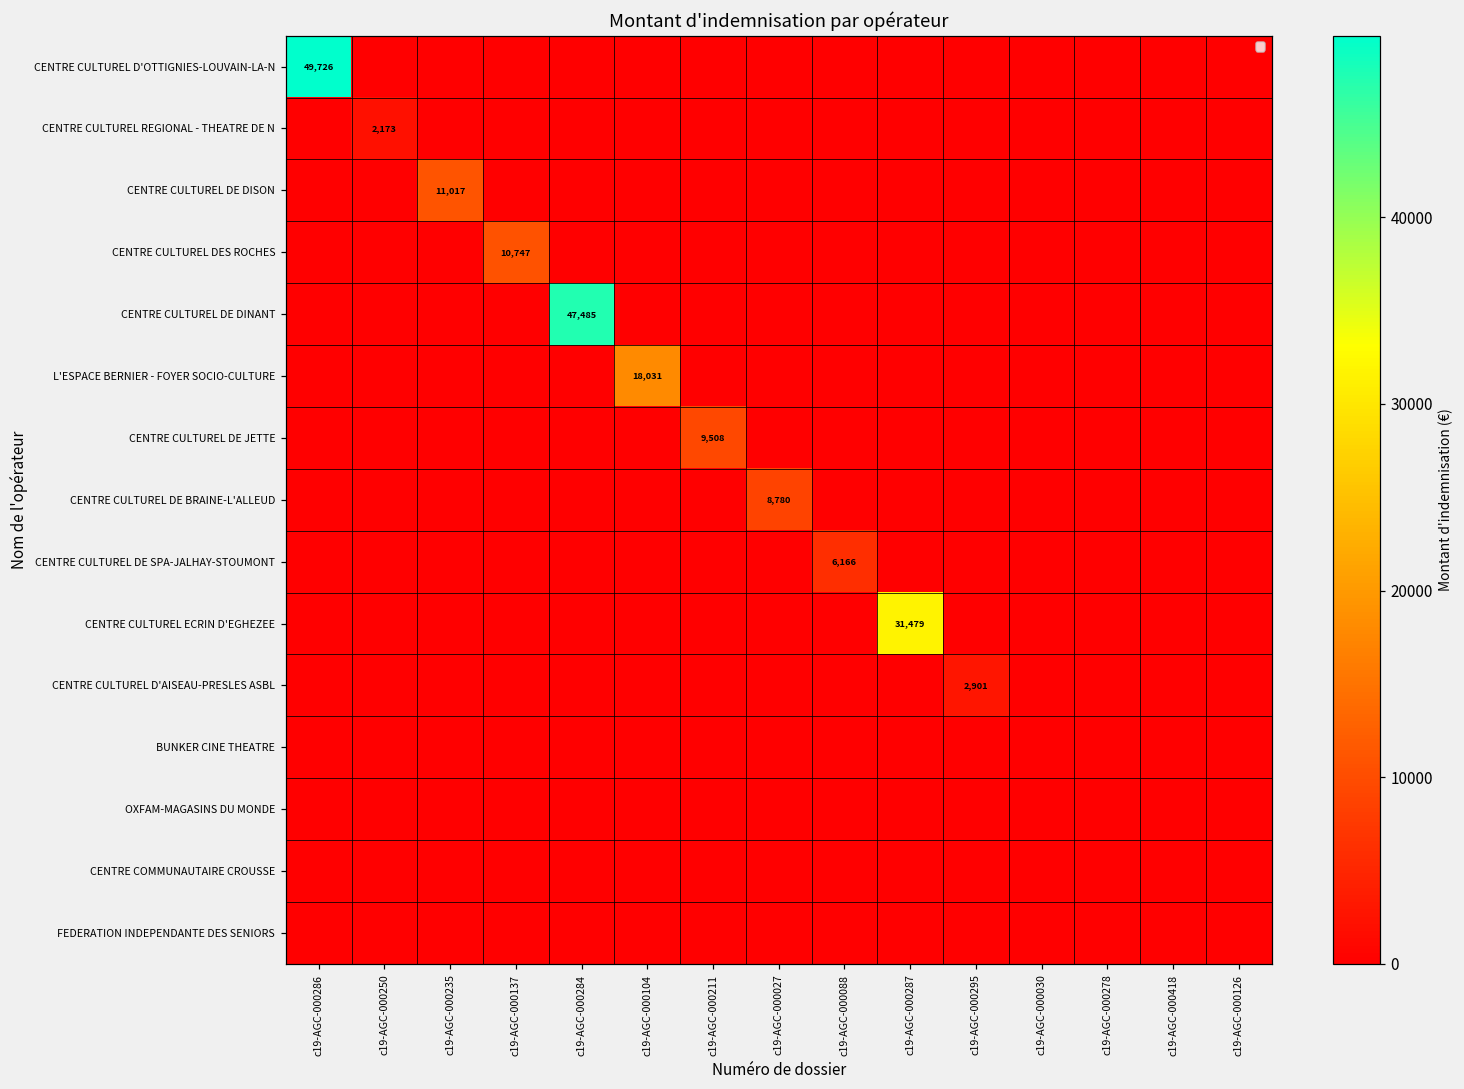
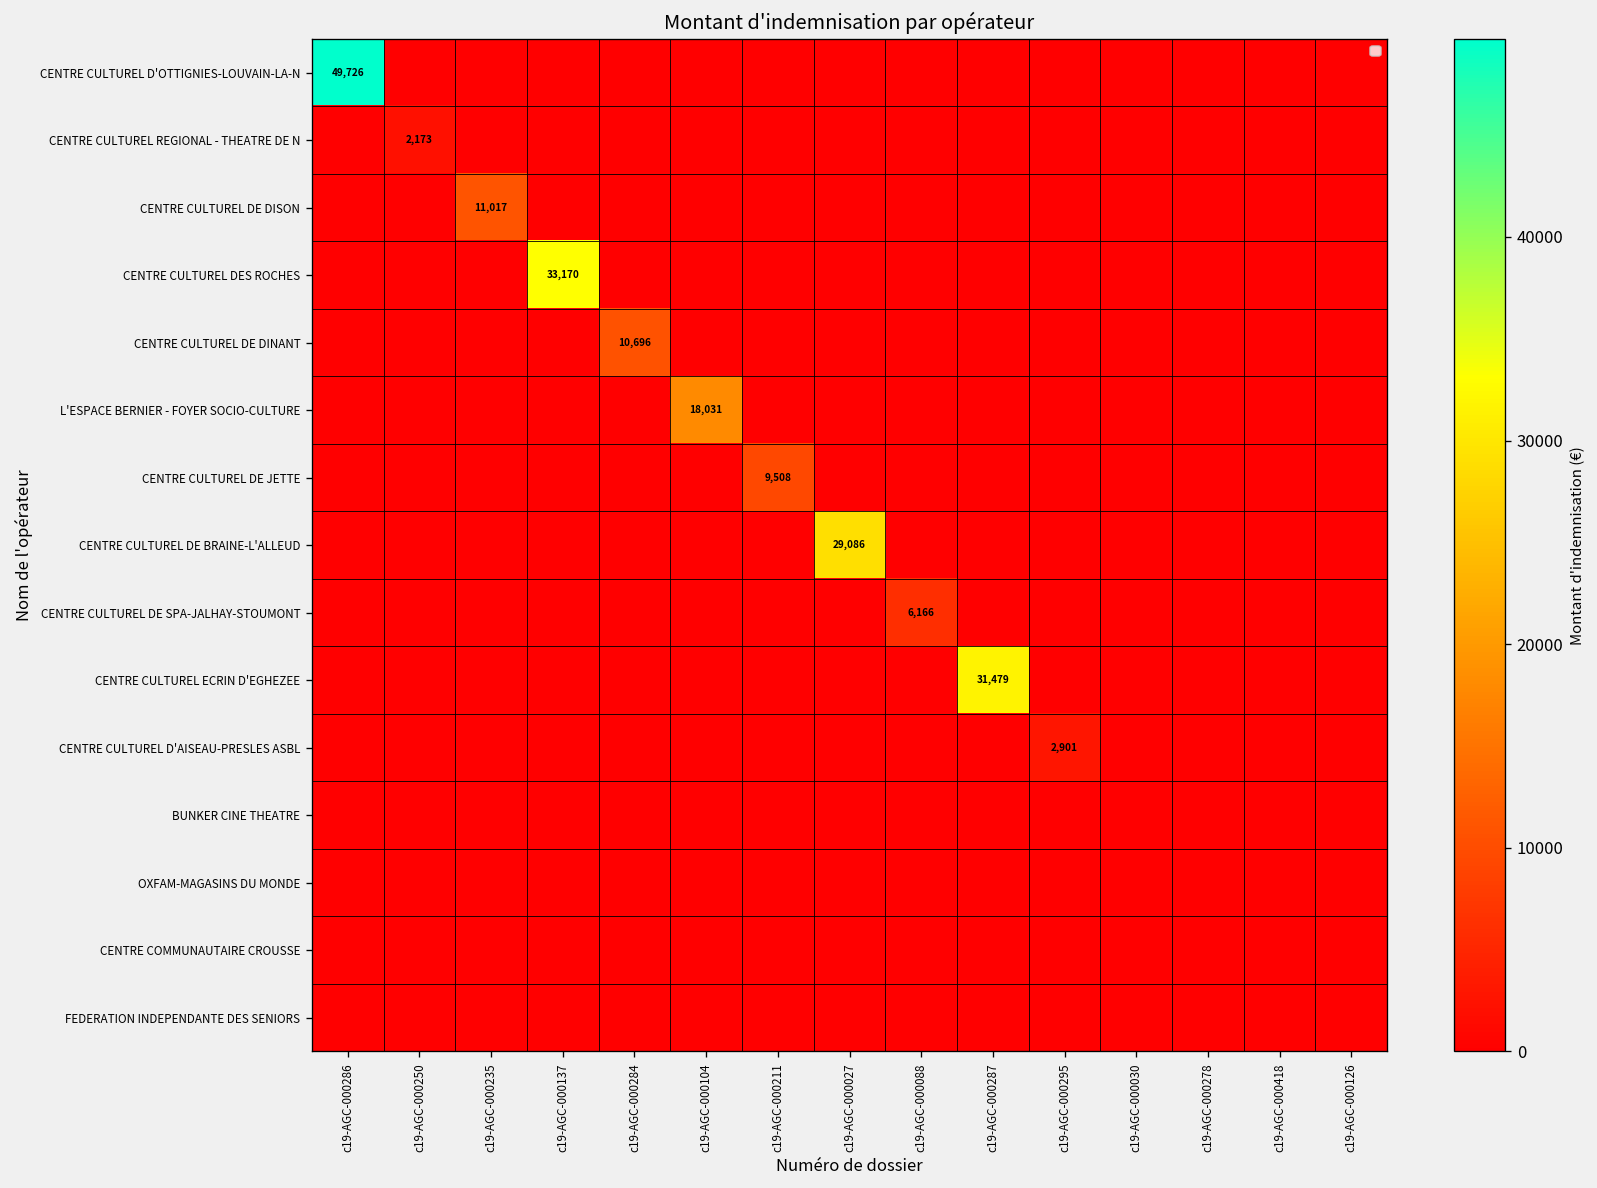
CENTRE CULTUREL DES ROCHES, c19-AGC-000137: 10,747 -> 33,170
CENTRE CULTUREL DE DINANT, c19-AGC-000284: 47,485 -> 10,696
CENTRE CULTUREL DE BRAINE-L'ALLEUD, c19-AGC-000027: 8,780 -> 29,086
